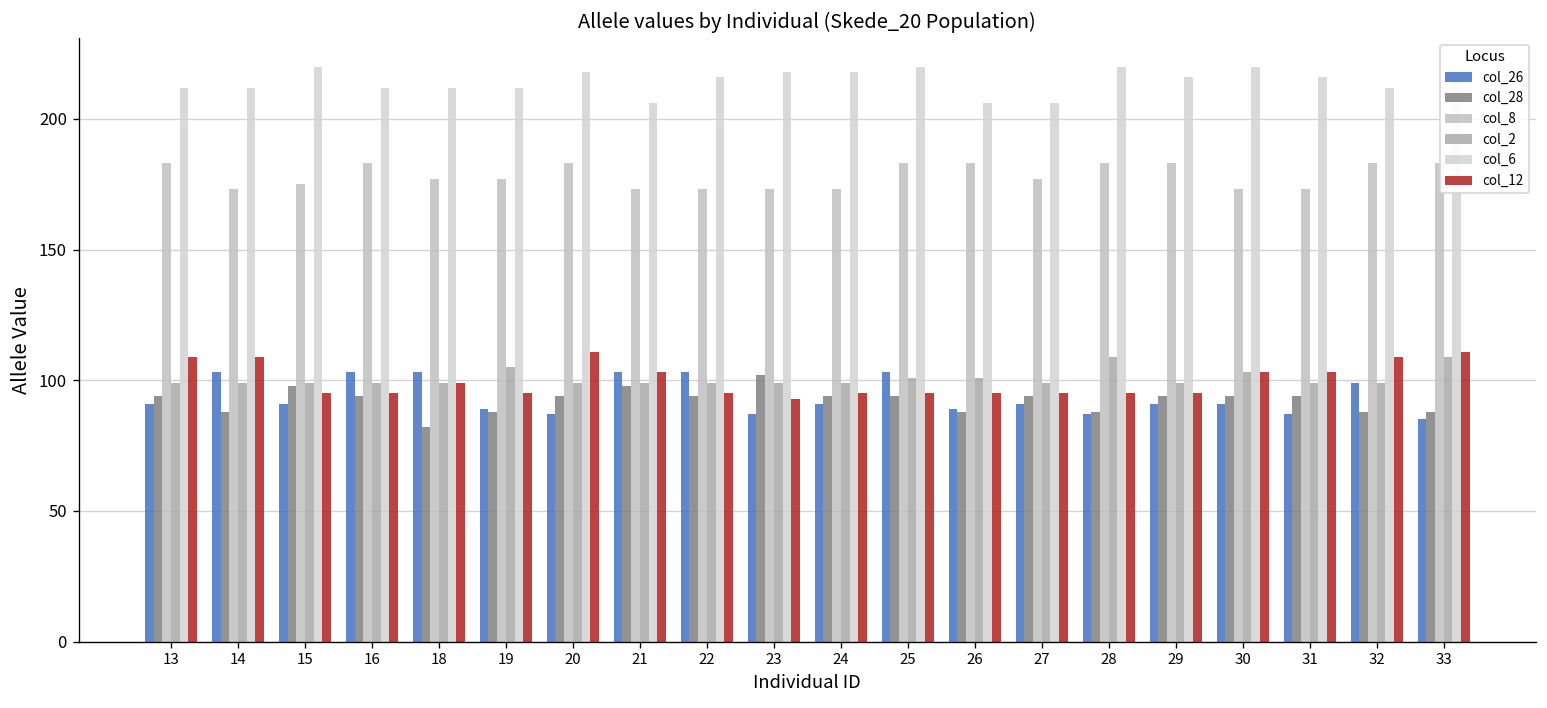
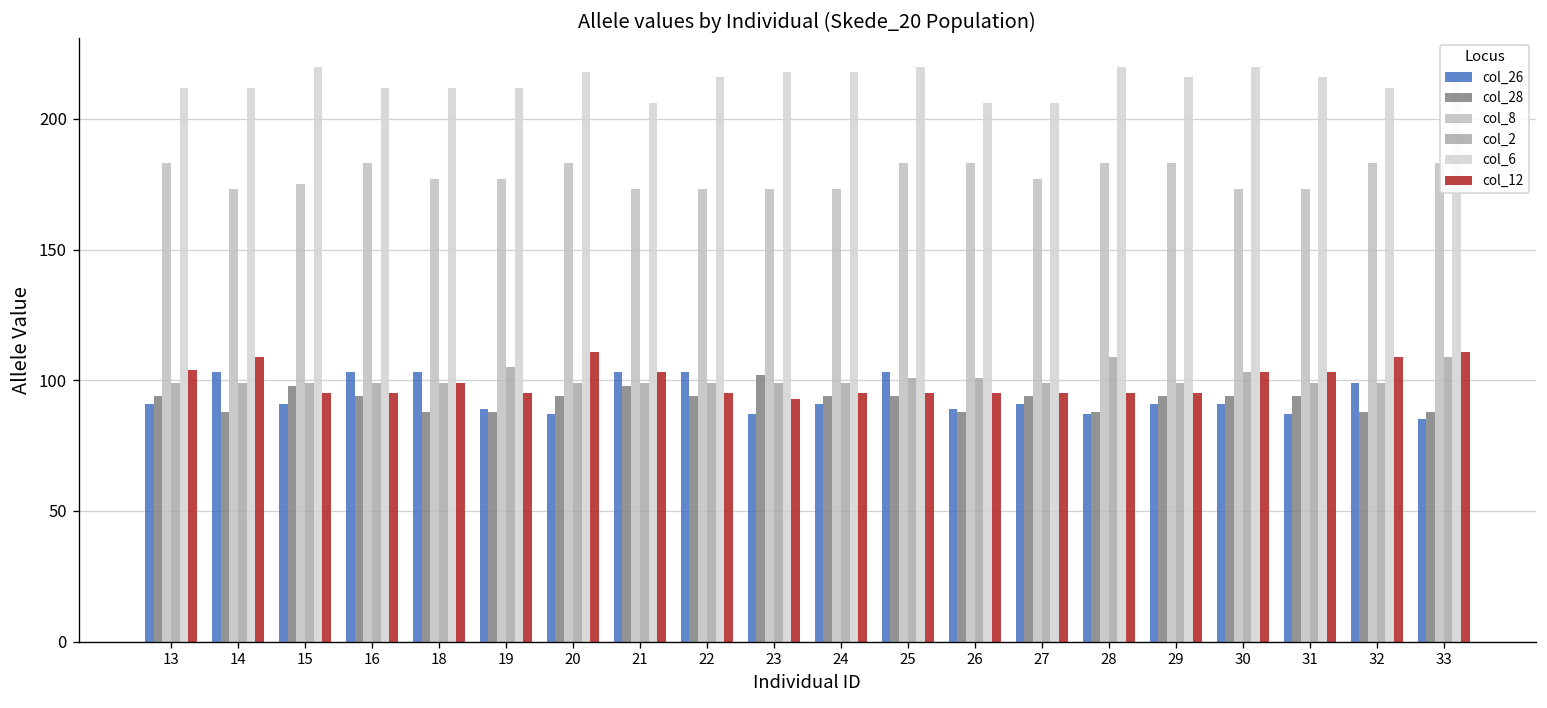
col_12, 13: 109 -> 104
col_28, 18: 82 -> 88
